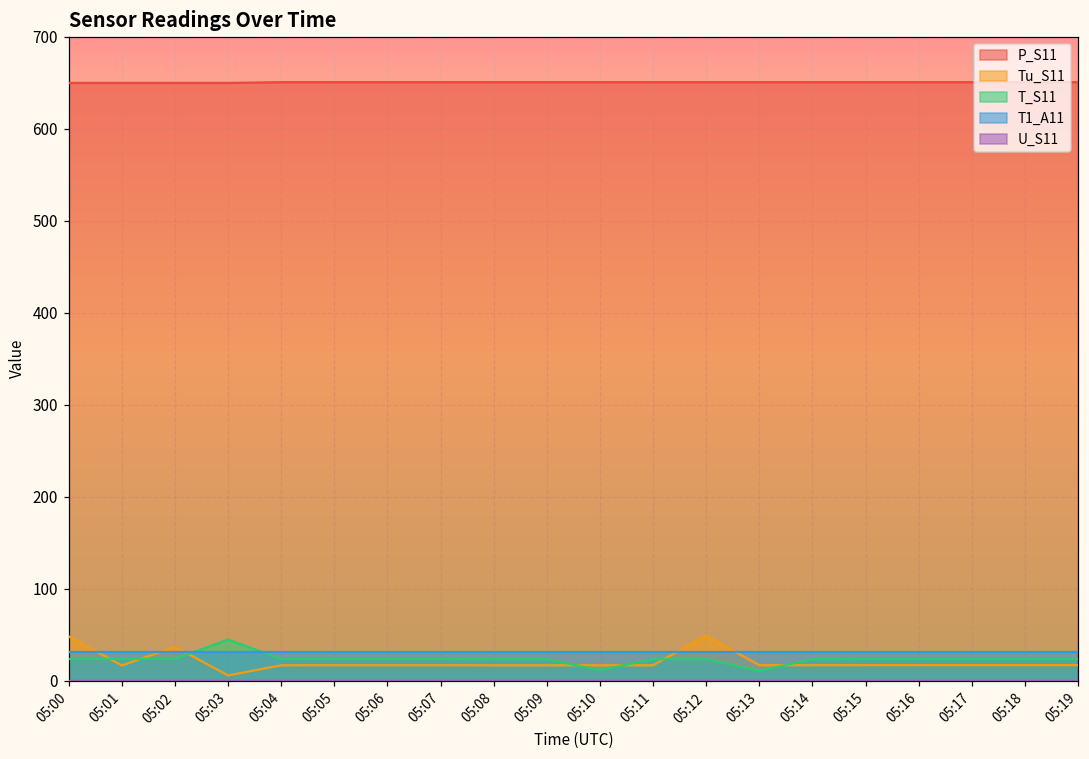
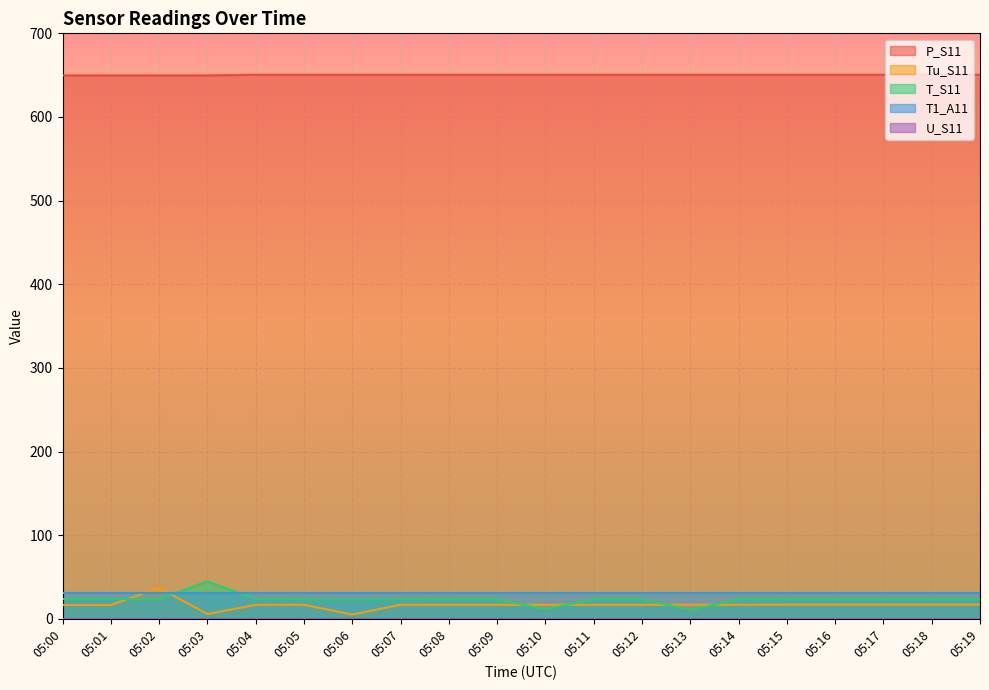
Tu_S11, 05:00: 50 -> 20
Tu_S11, 05:06: 20 -> 10
Tu_S11, 05:12: 50 -> 20
